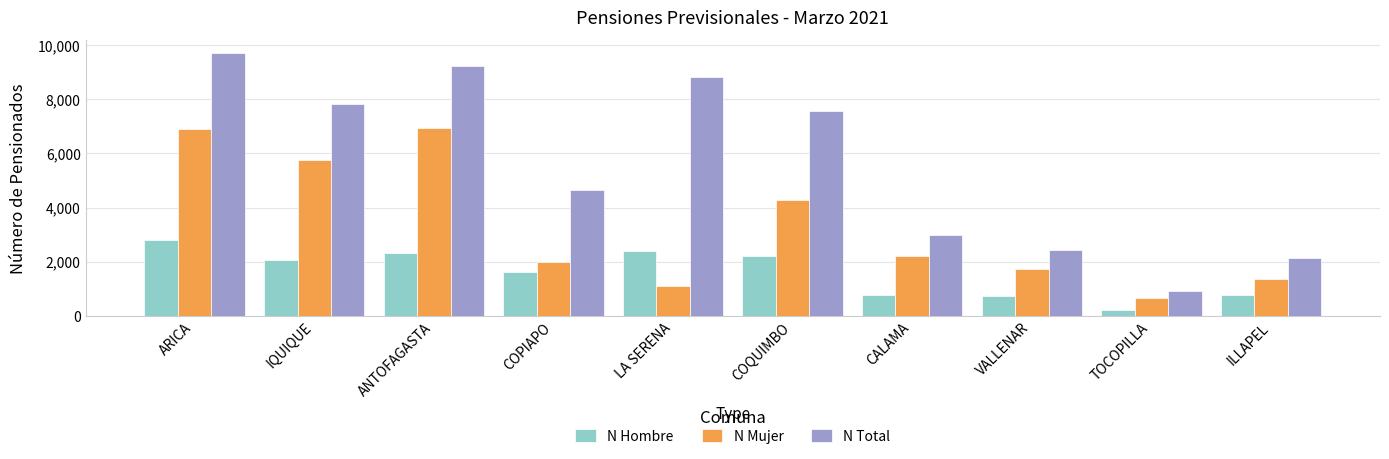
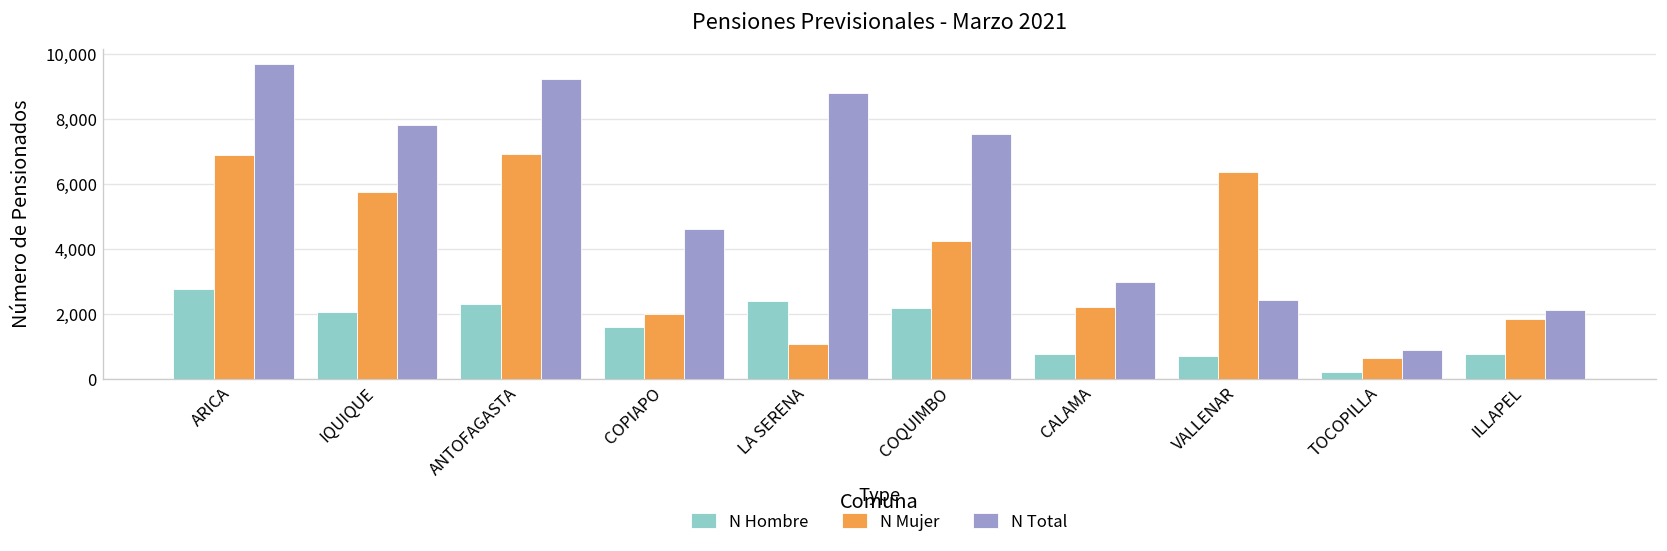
N Mujer, VALLENAR: 1,700 -> 6,400
N Mujer, ILLAPEL: 1,400 -> 1,900
